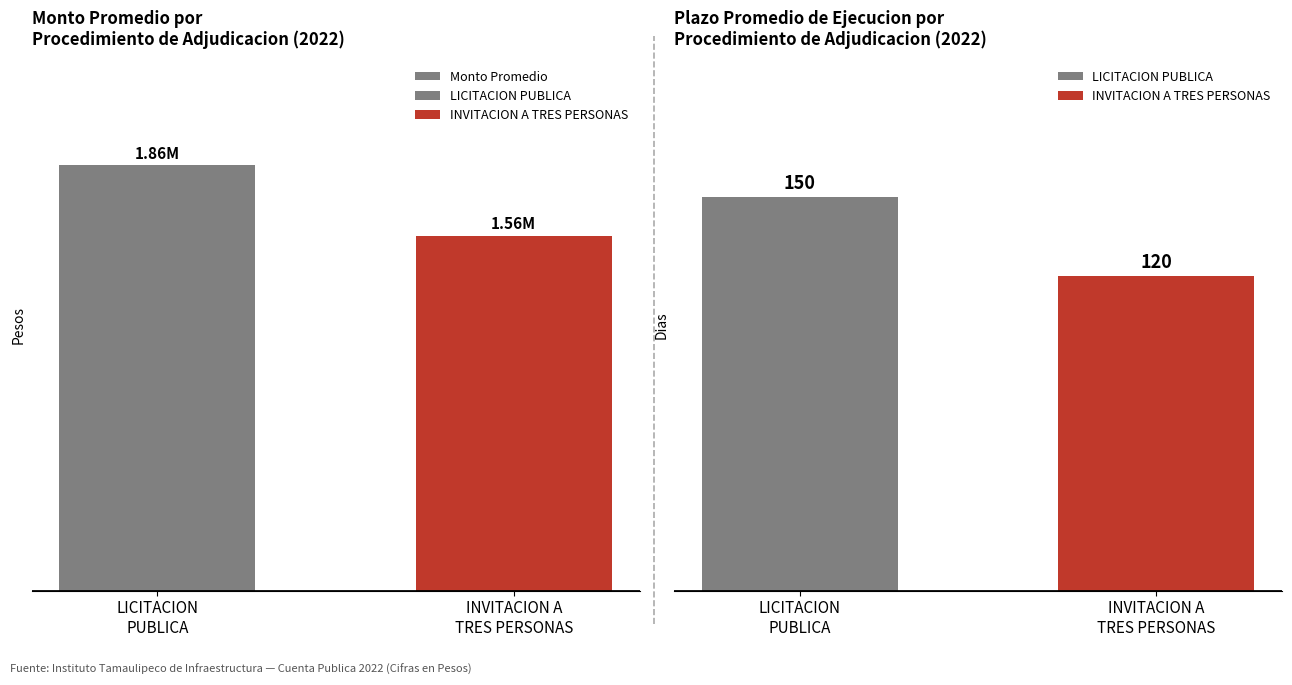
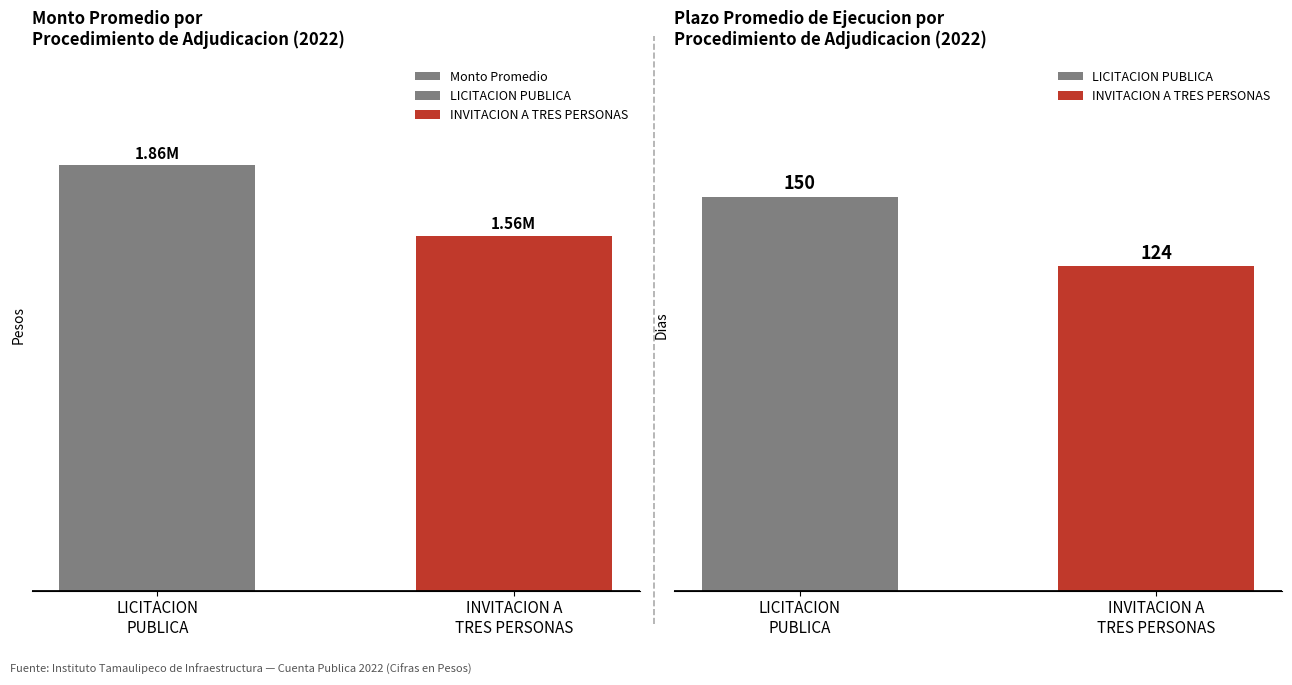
Plazo Promedio de Ejecucion por Procedimiento de Adjudicacion (2022), INVITACION A TRES PERSONAS, INVITACION A TRES PERSONAS: 120 -> 124
